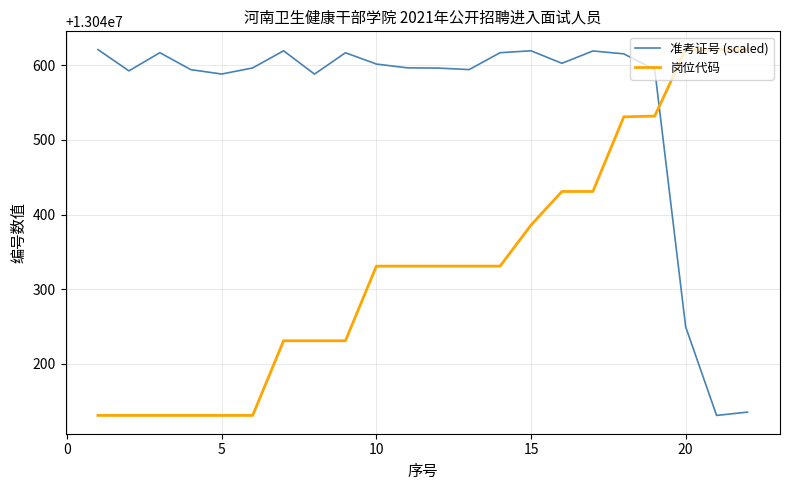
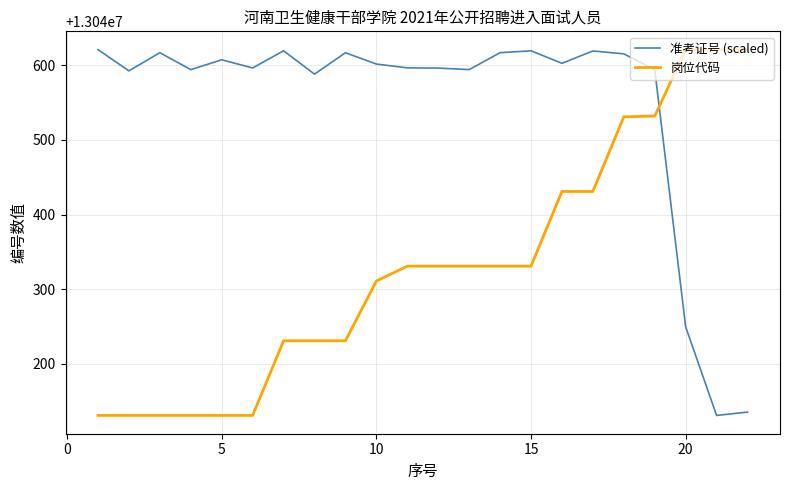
准考证号 (scaled), 5: 13040590 -> 13040610
岗位代码, 10: 13040330 -> 13040310
岗位代码, 15: 13040390 -> 13040330
